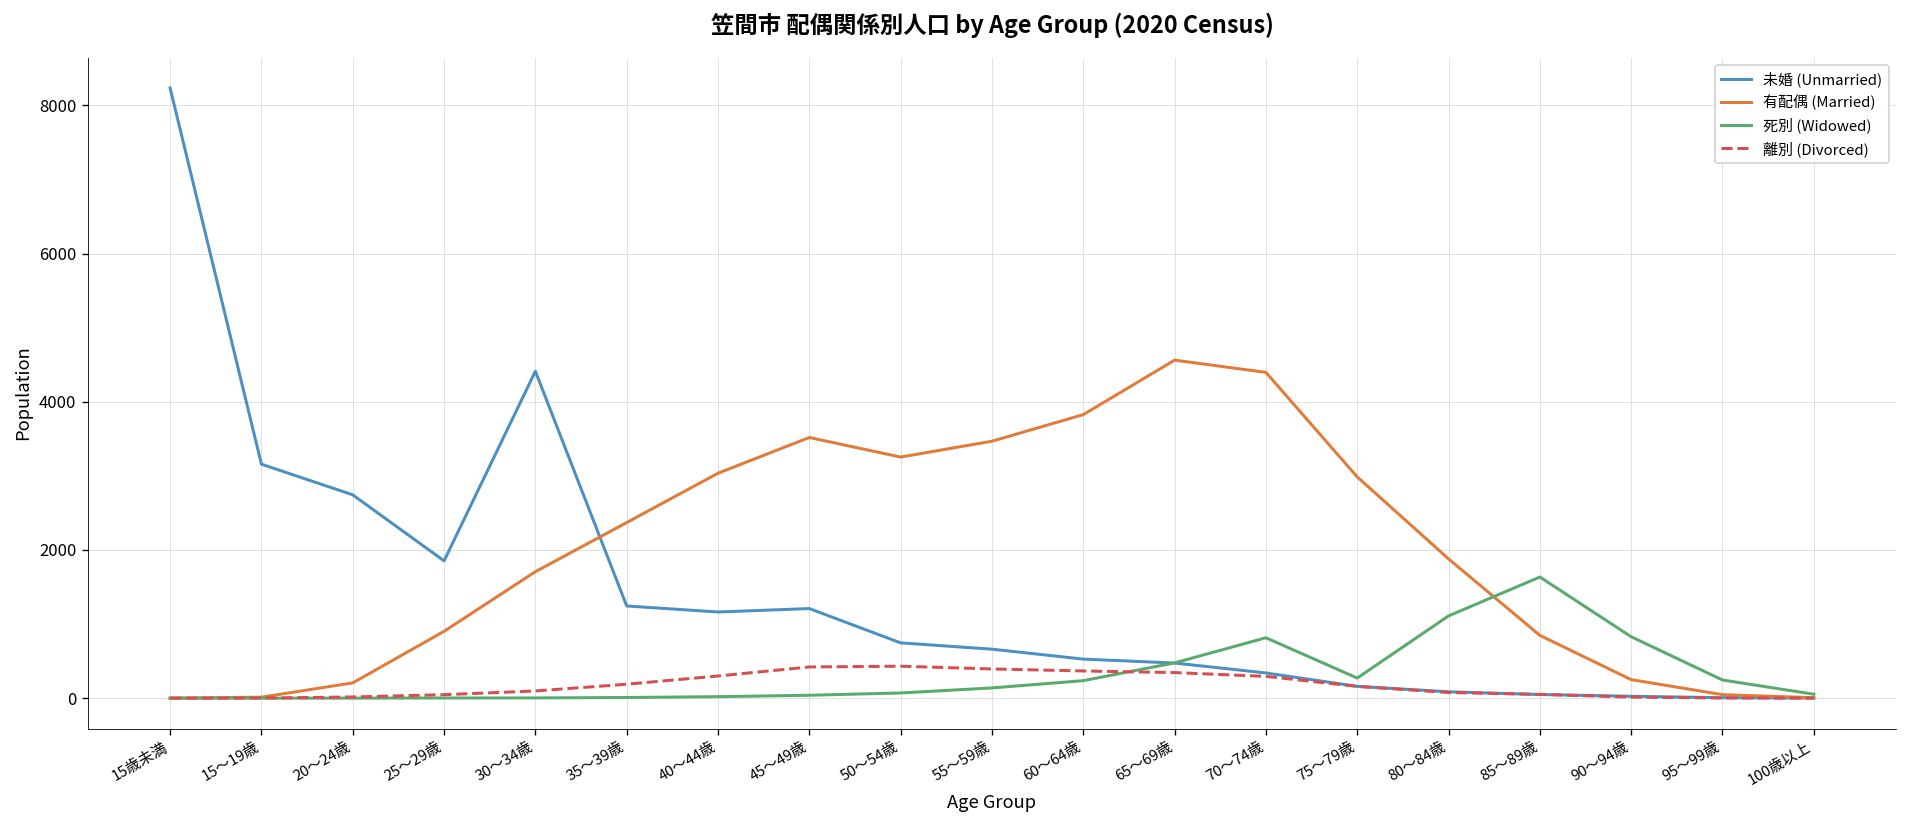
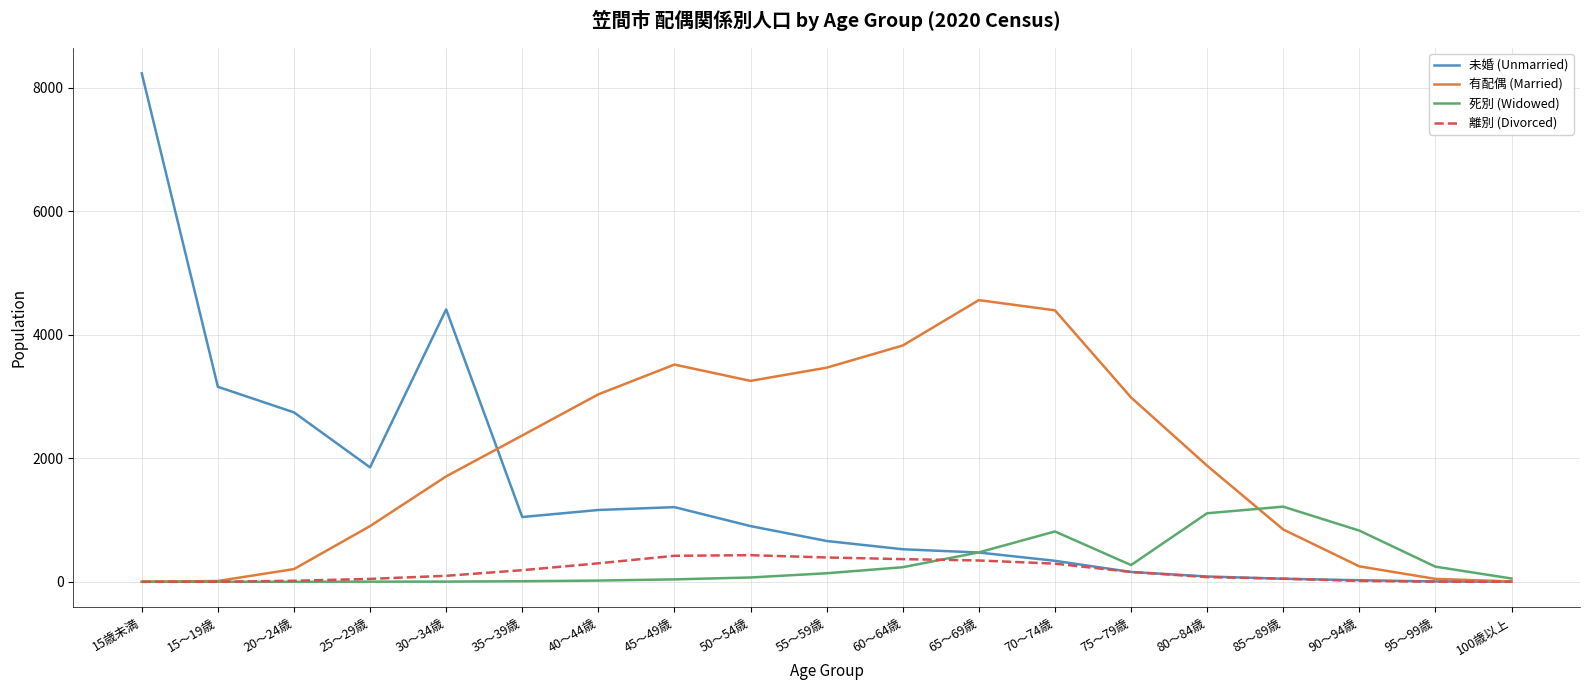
未婚 (Unmarried), 35～39歳: 1200 -> 1000
未婚 (Unmarried), 50～54歳: 700 -> 900
死別 (Widowed), 85～89歳: 1600 -> 1200
